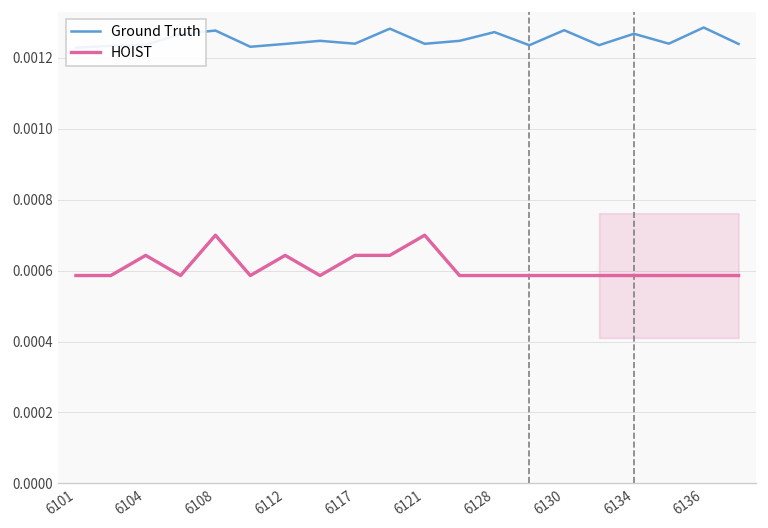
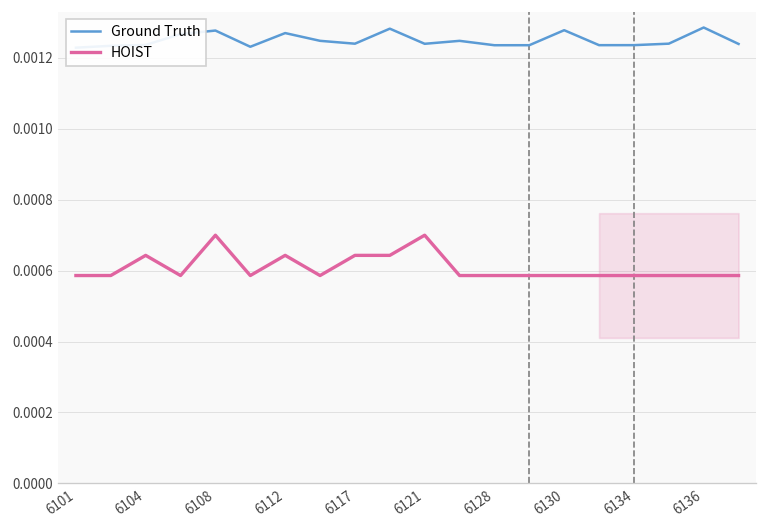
Ground Truth, 6112: 0.00124 -> 0.00127
Ground Truth, 6128: 0.00127 -> 0.00124
Ground Truth, 6134: 0.00127 -> 0.00124
